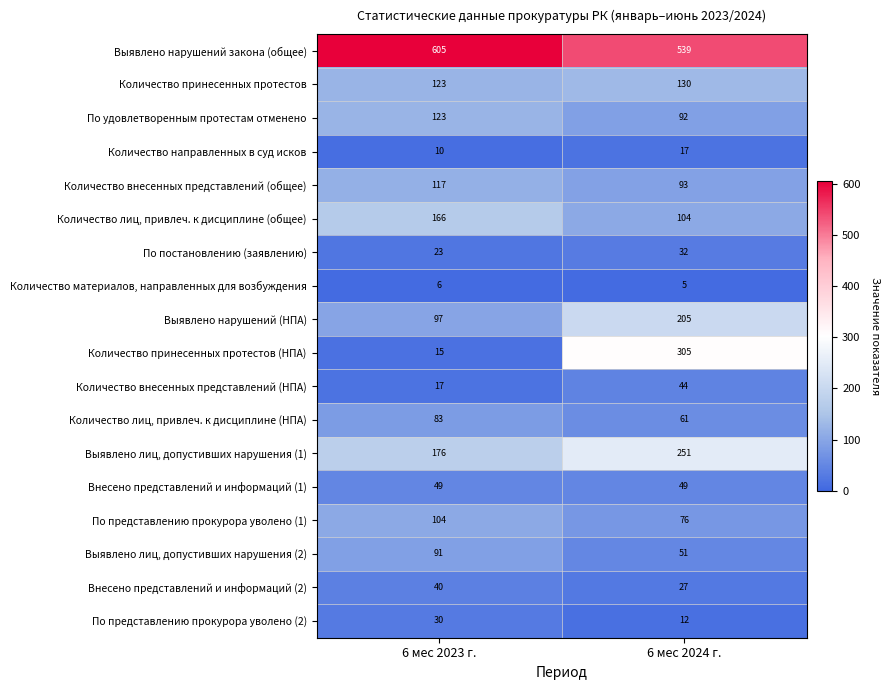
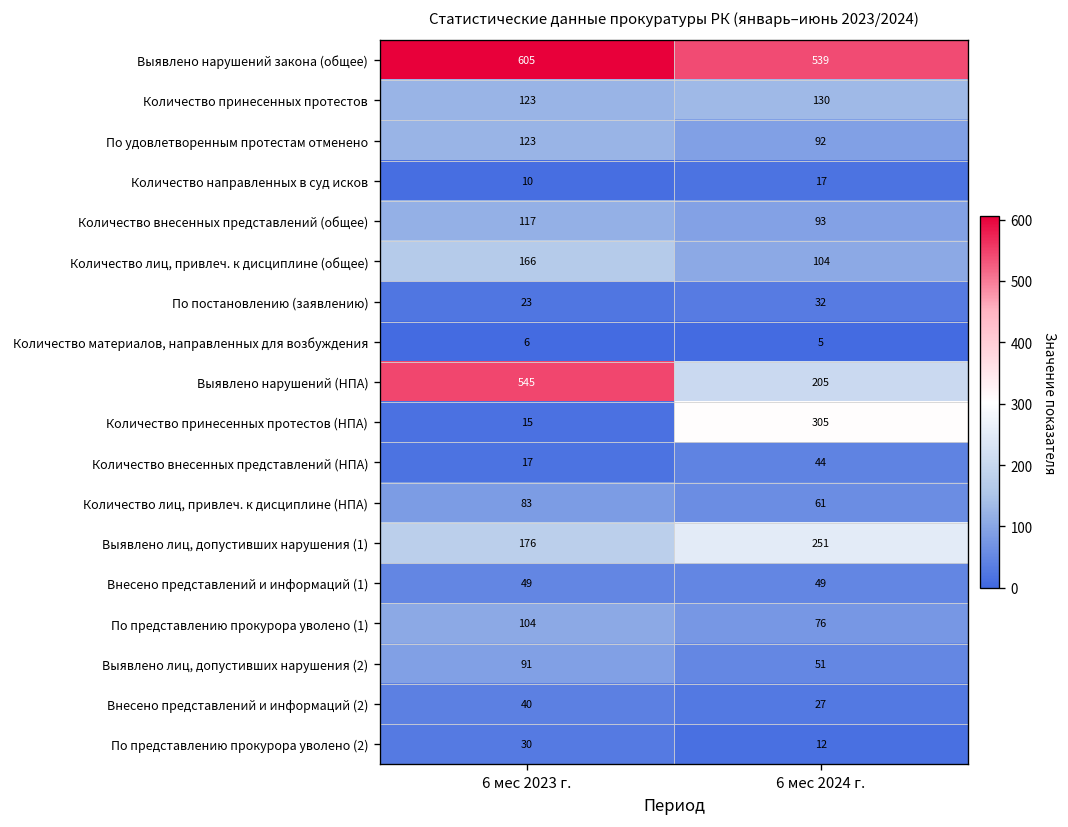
Выявлено нарушений (НПА), 6 мес 2023 г.: 97 -> 545
